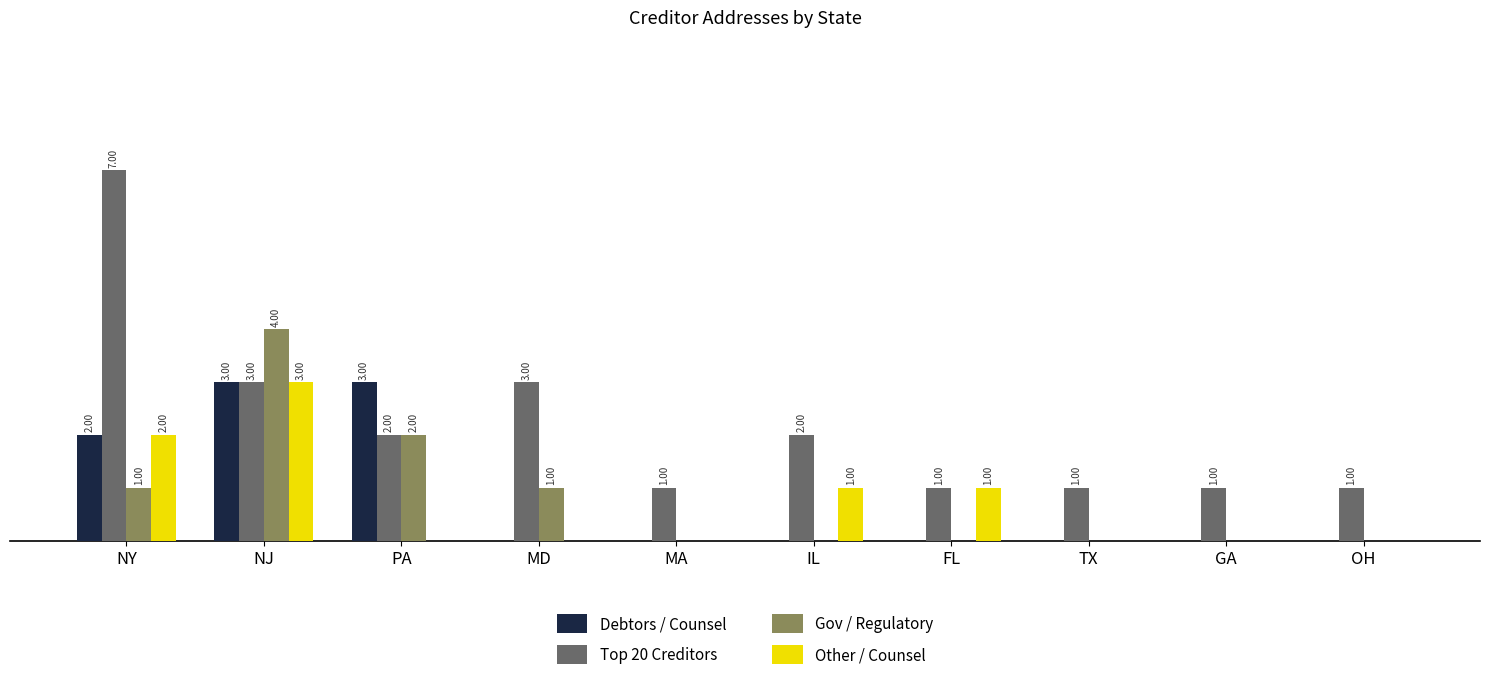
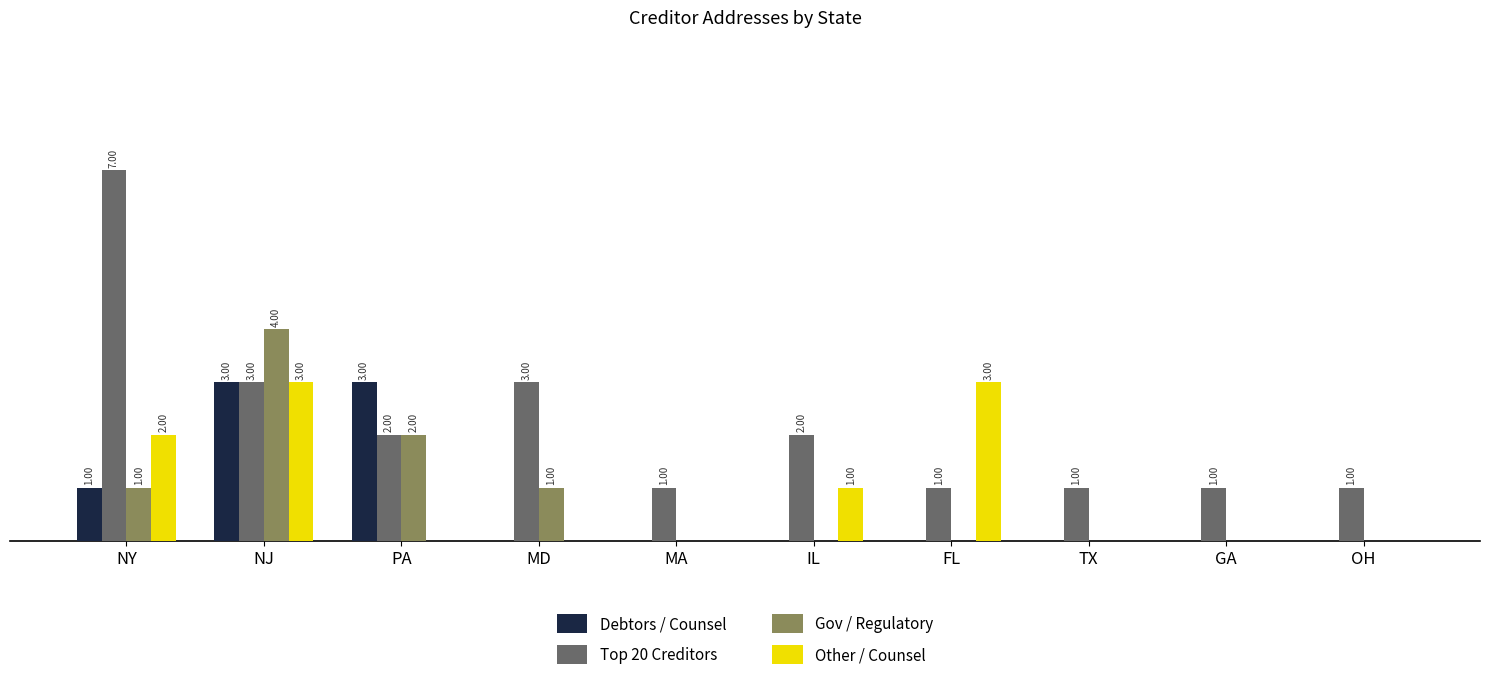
Debtors / Counsel, NY: 2.00 -> 1.00
Other / Counsel, FL: 1.00 -> 3.00
